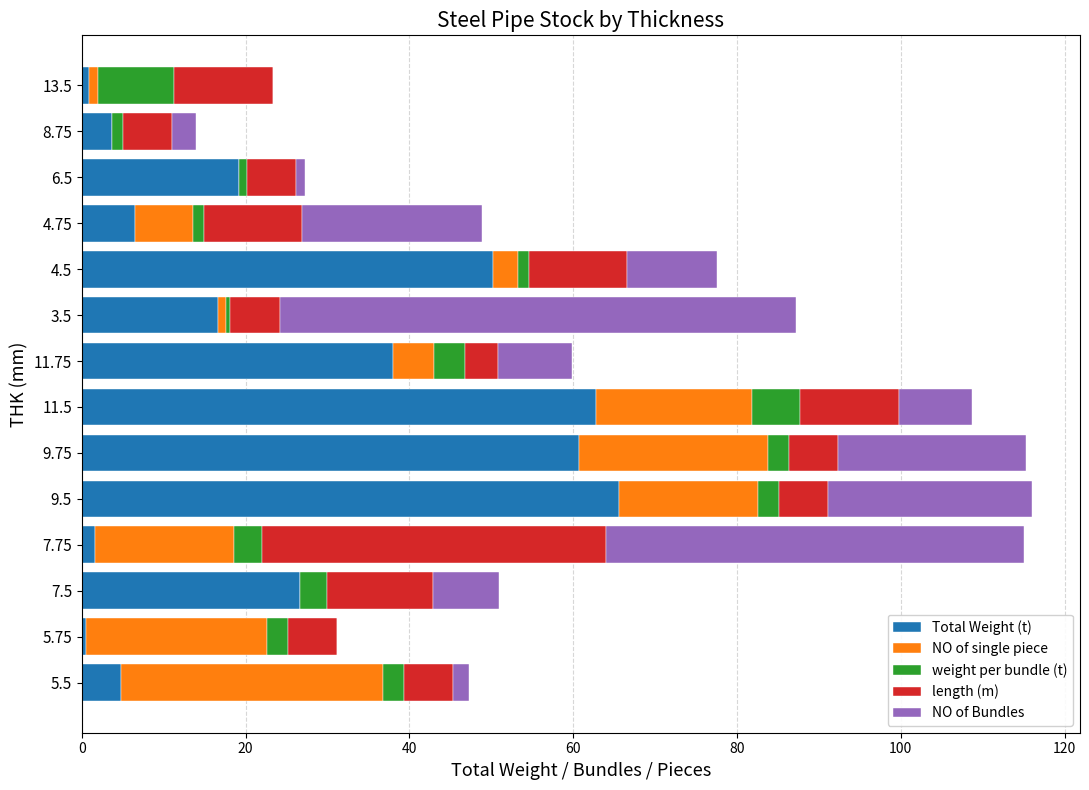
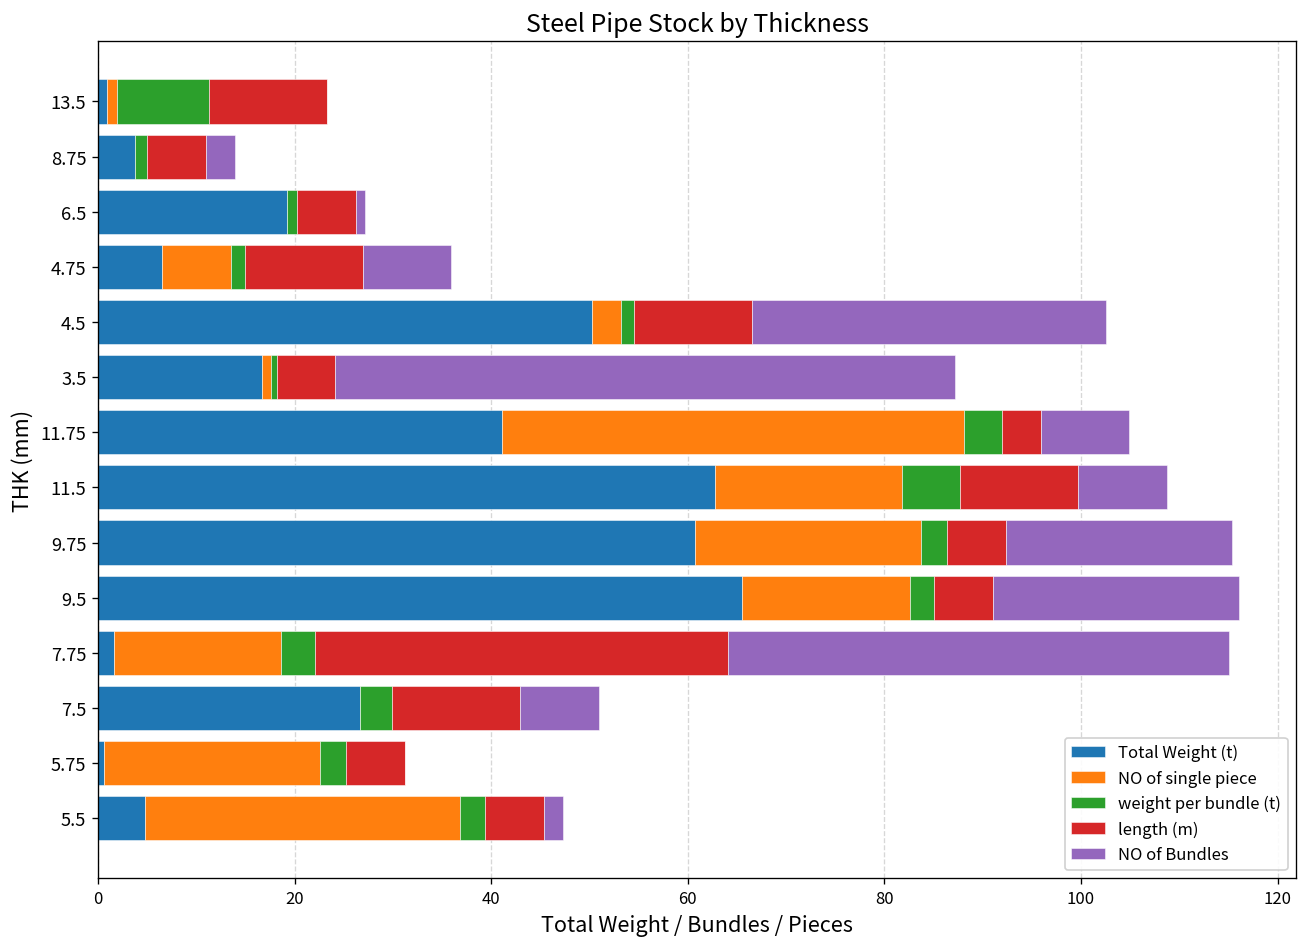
NO of Bundles, 4.75: 22 -> 9
NO of Bundles, 4.5: 11 -> 36
Total Weight (t), 11.75: 38 -> 41
NO of single piece, 11.75: 5 -> 47
